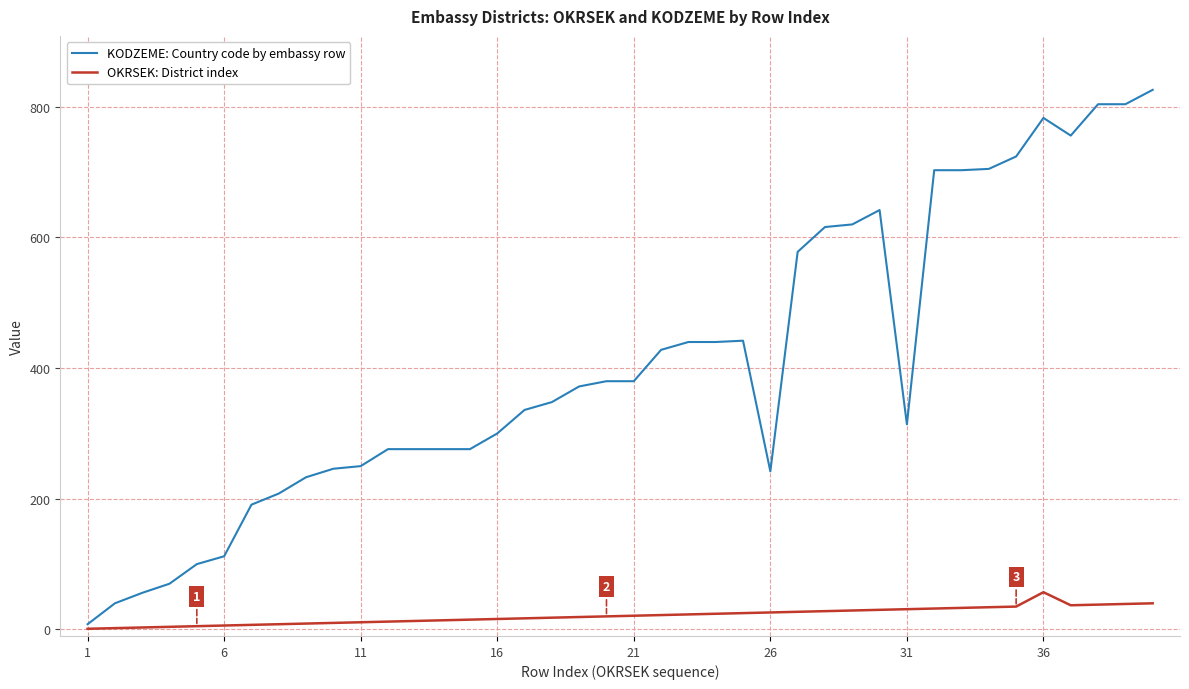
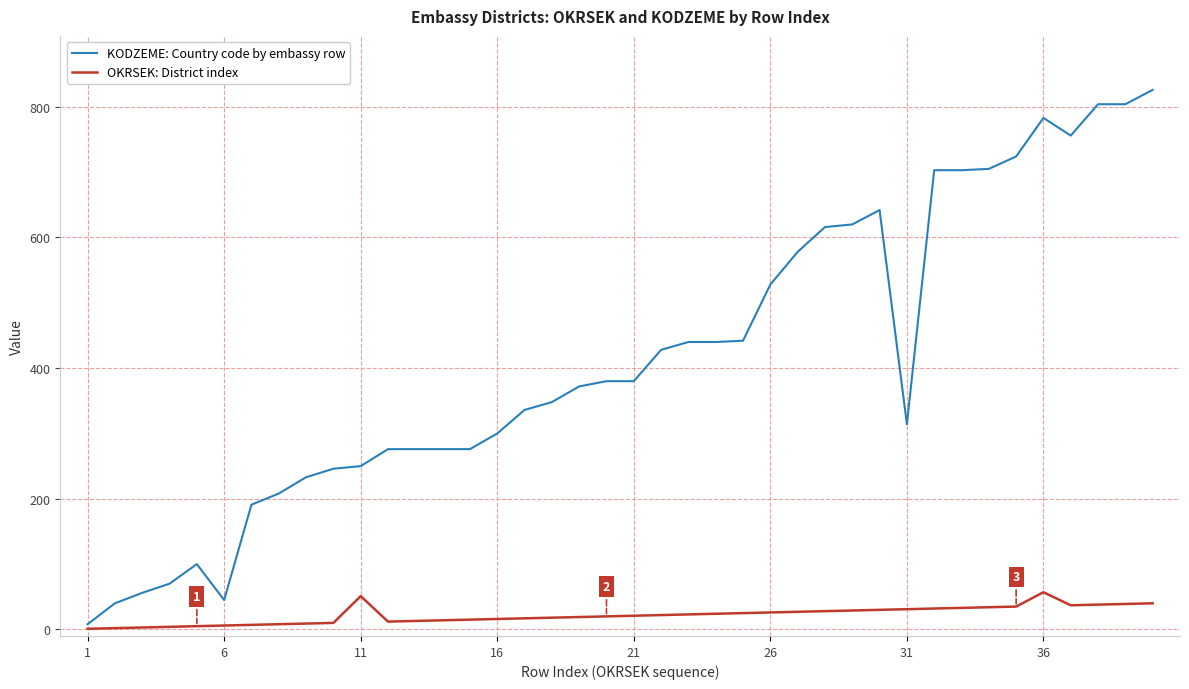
KODZEME: Country code by embassy row, 6: 110 -> 50
OKRSEK: District index, 11: 10 -> 50
KODZEME: Country code by embassy row, 26: 240 -> 530
